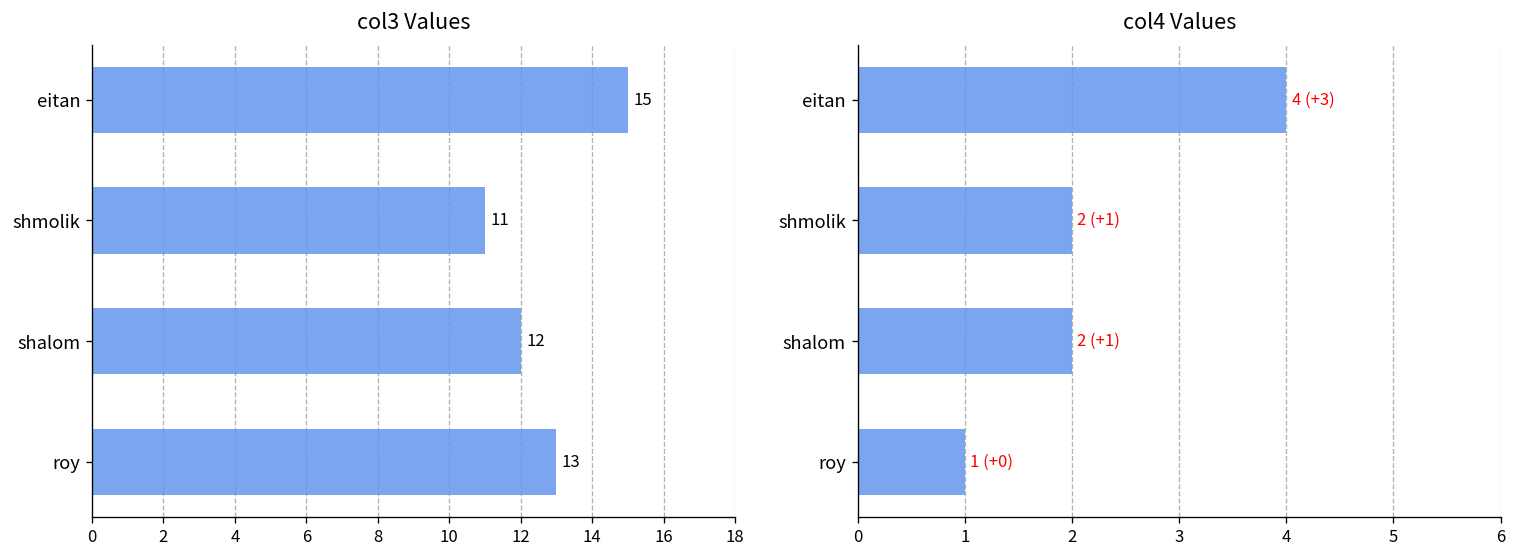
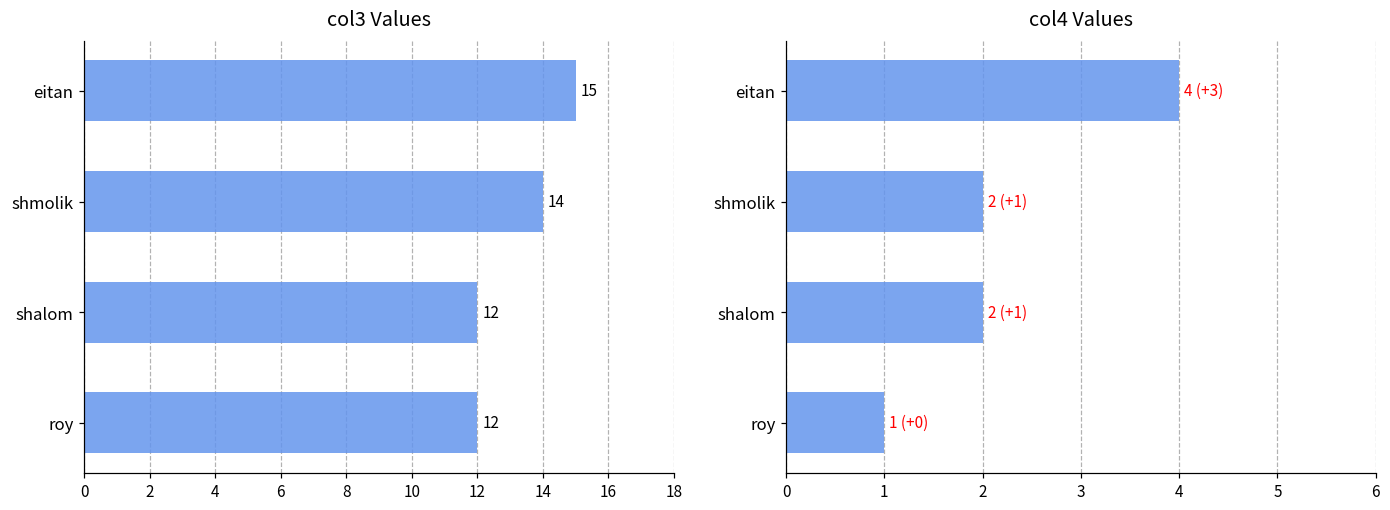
col3 Values, shmolik: 11 -> 14
col3 Values, roy: 13 -> 12
